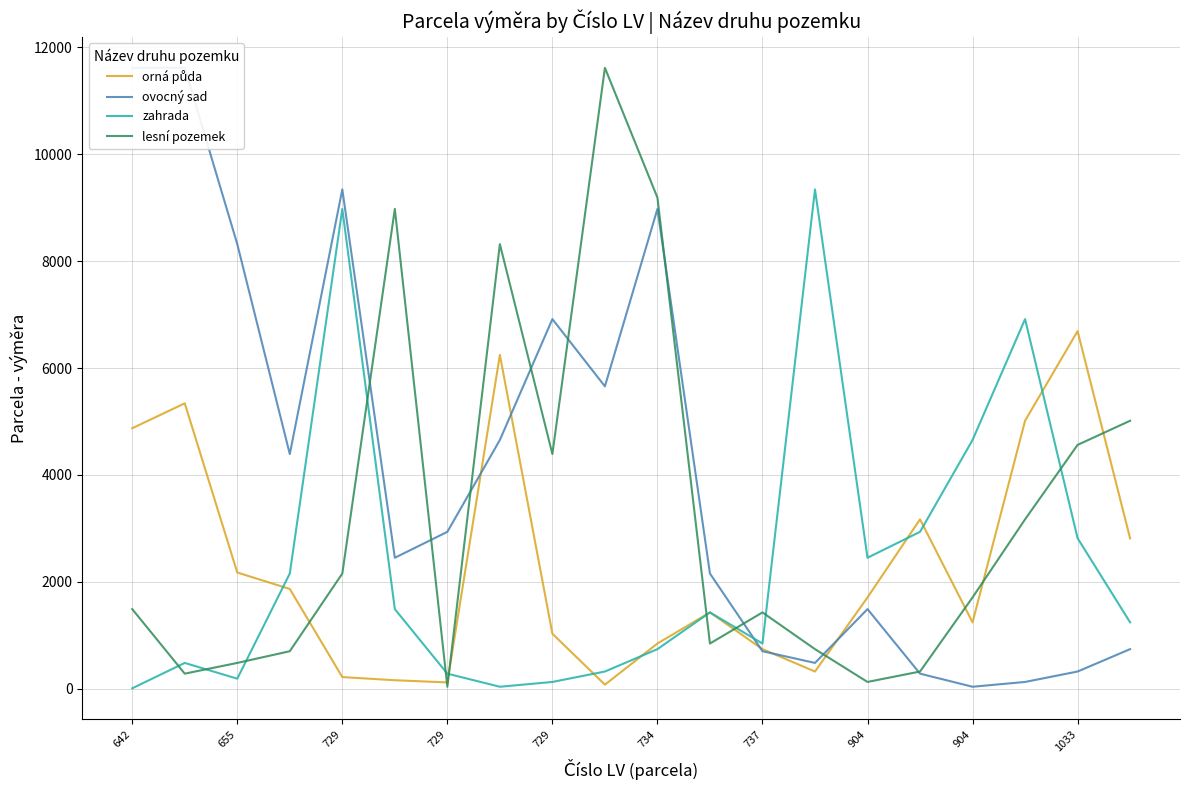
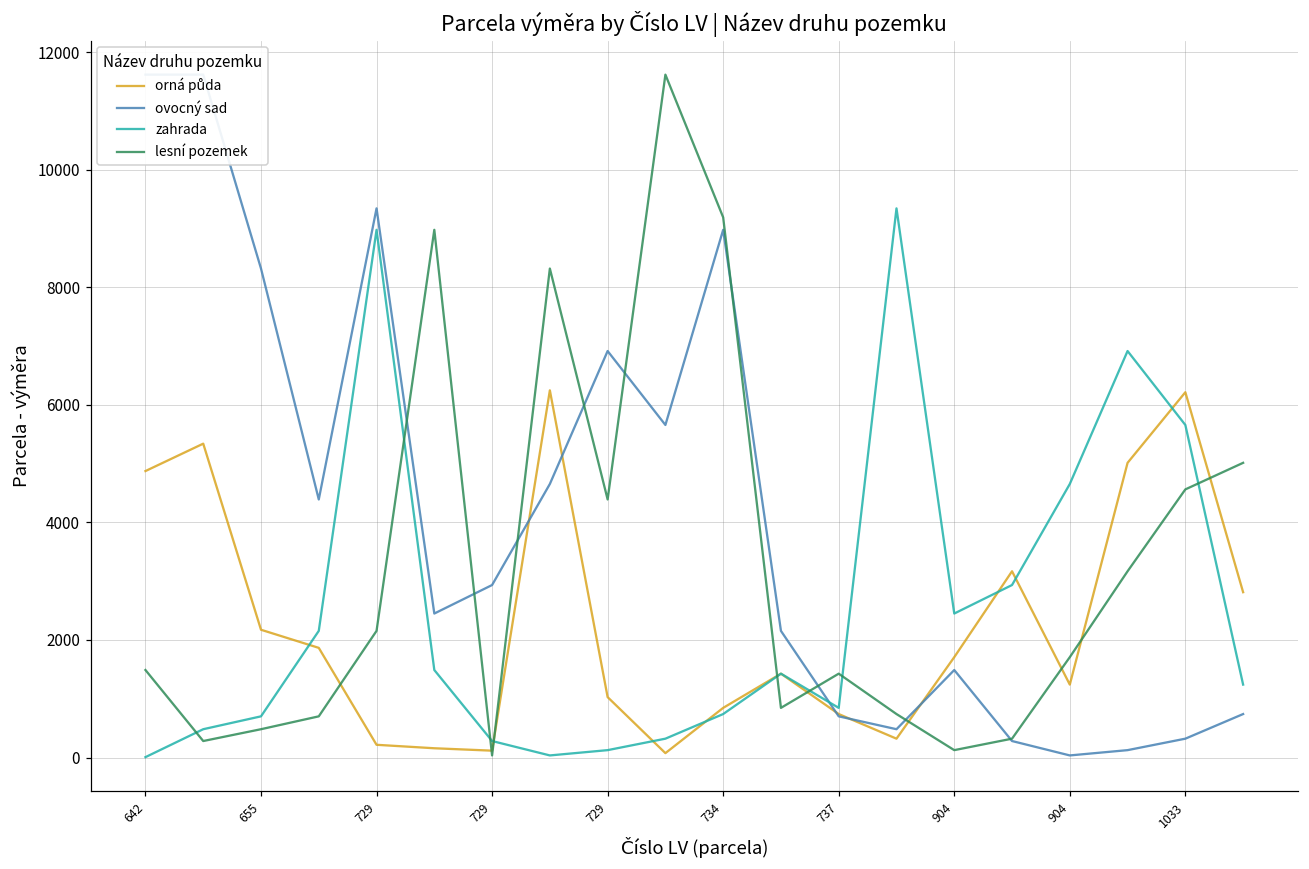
zahrada, 655: 200 -> 700
orná půda, 1033: 6700 -> 6200
zahrada, 1033: 2800 -> 5700
